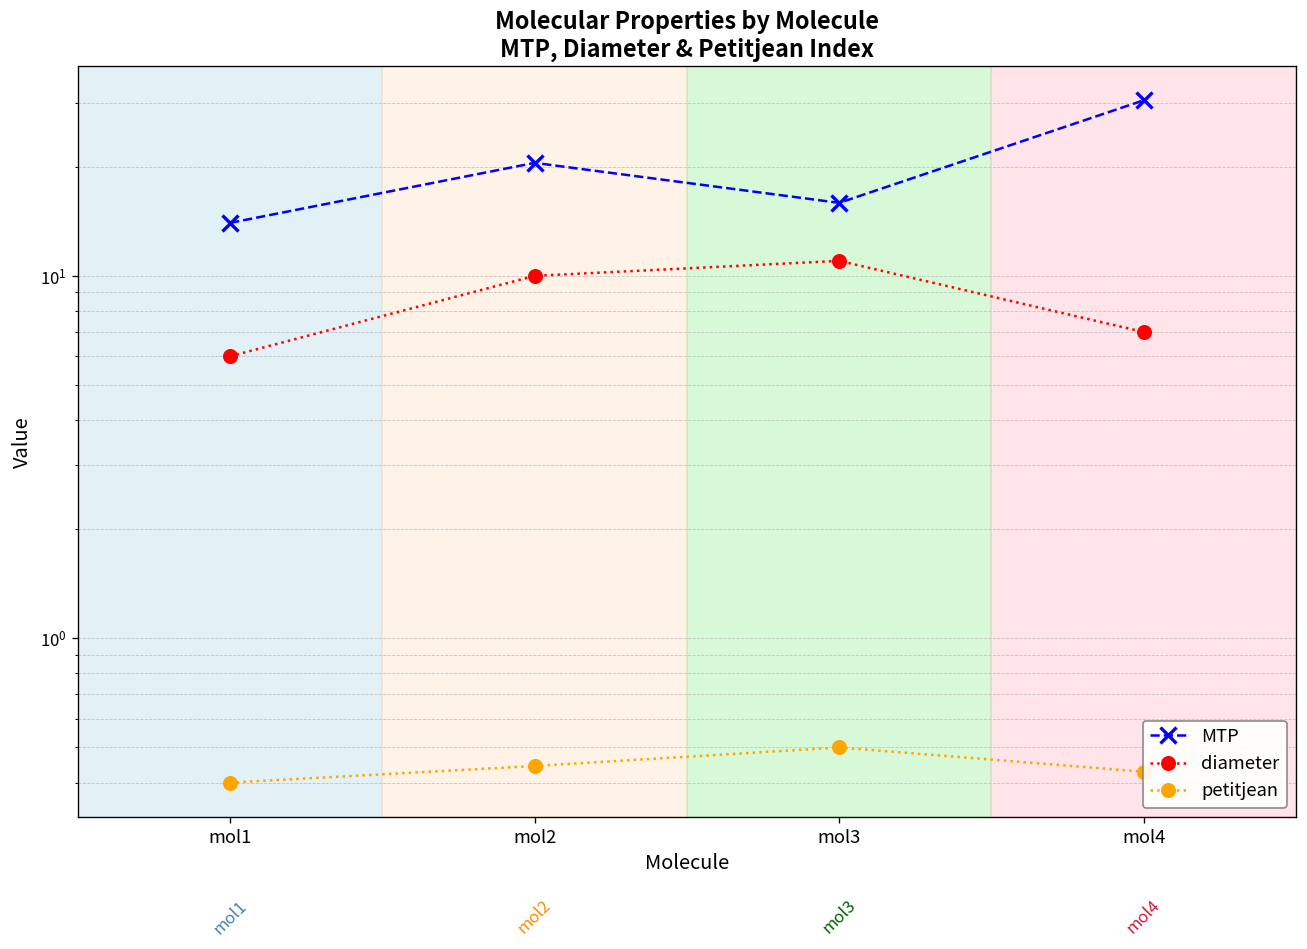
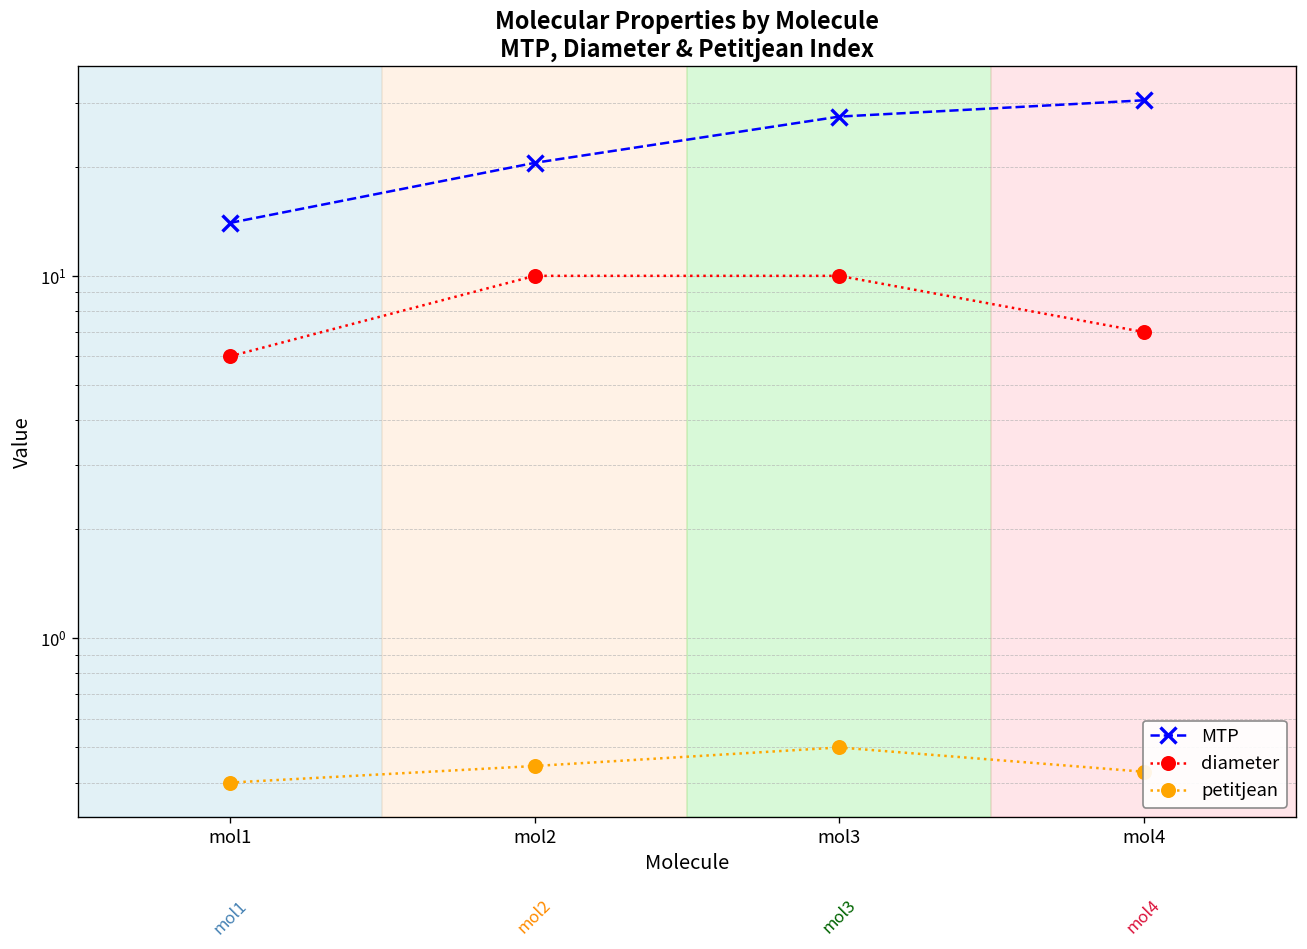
MTP, mol3: 16 -> 28
diameter, mol3: 11 -> 10
